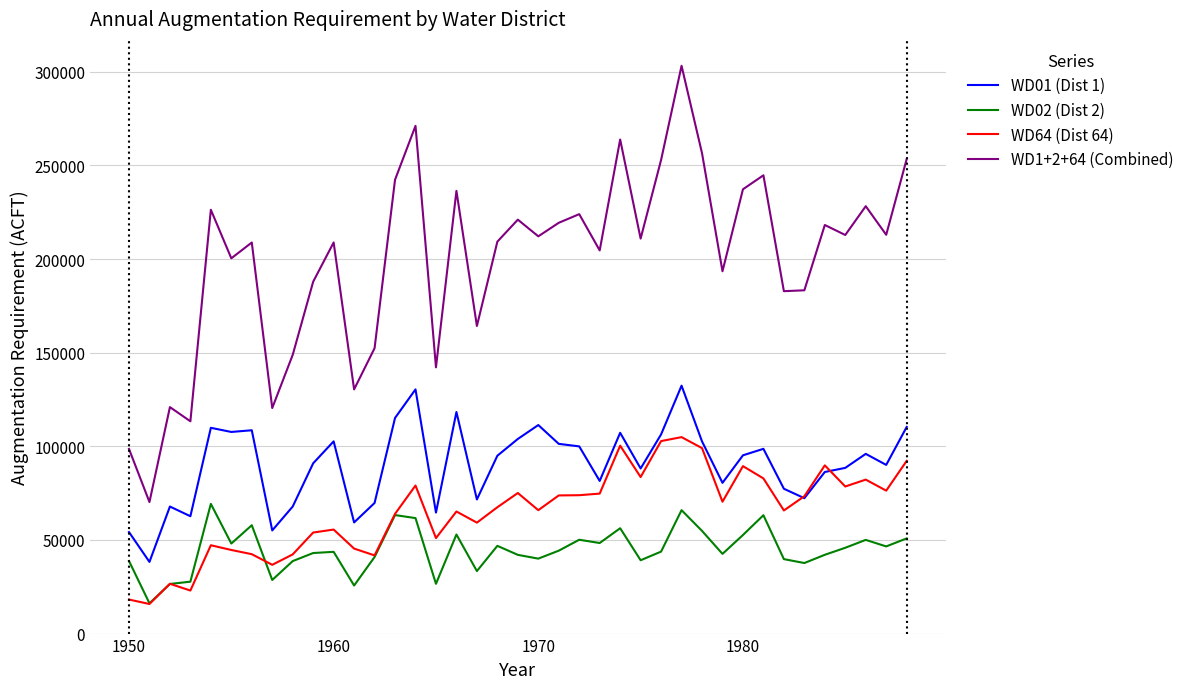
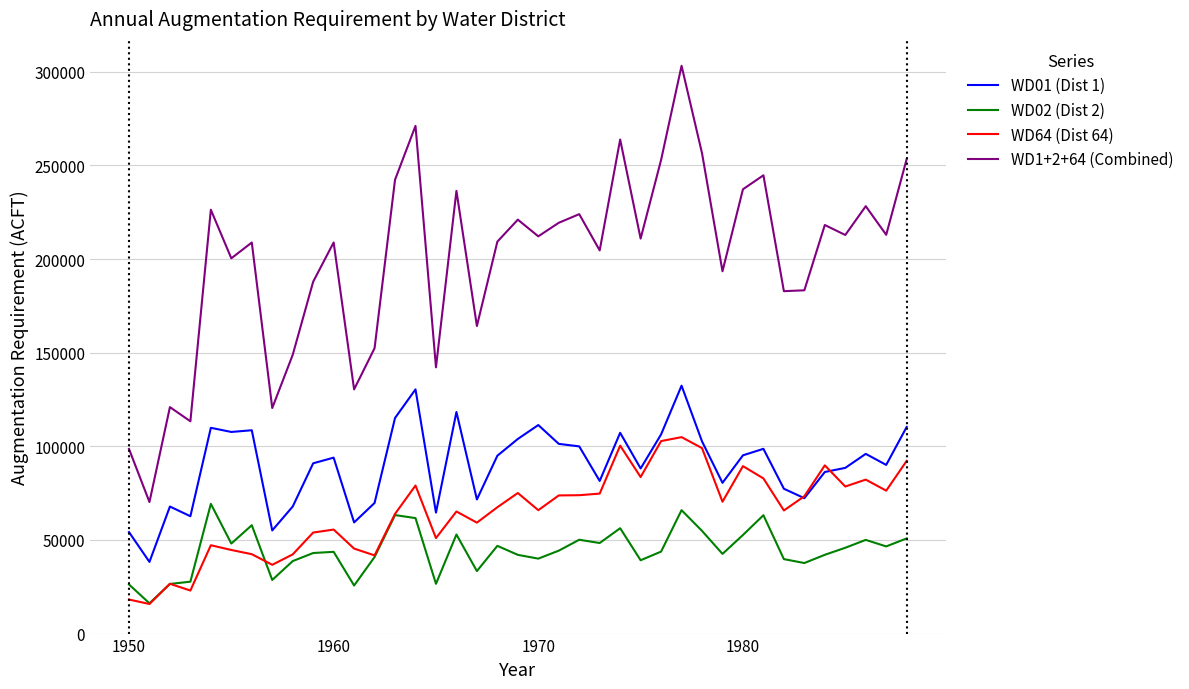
WD02 (Dist 2), 1950: 39000 -> 26000
WD01 (Dist 1), 1960: 103000 -> 94000
